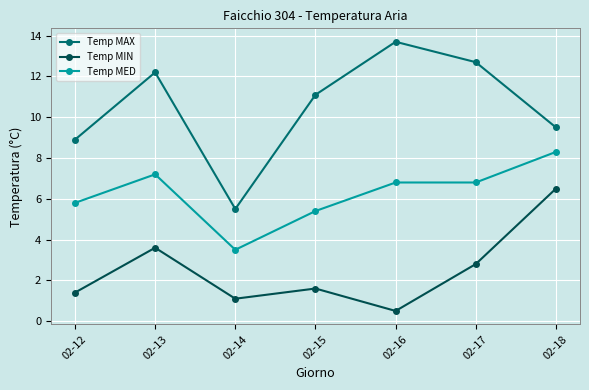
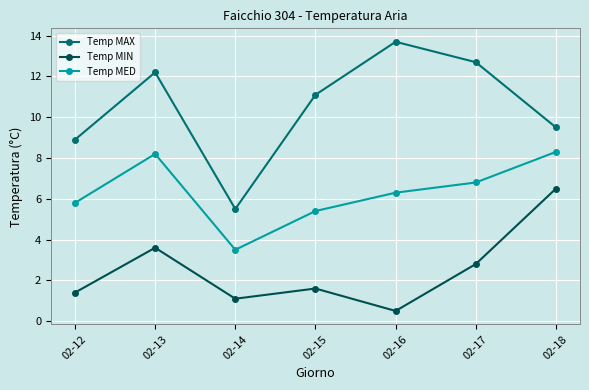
Temp MED, 02-13: 7.2 -> 8.2
Temp MED, 02-16: 6.8 -> 6.3
